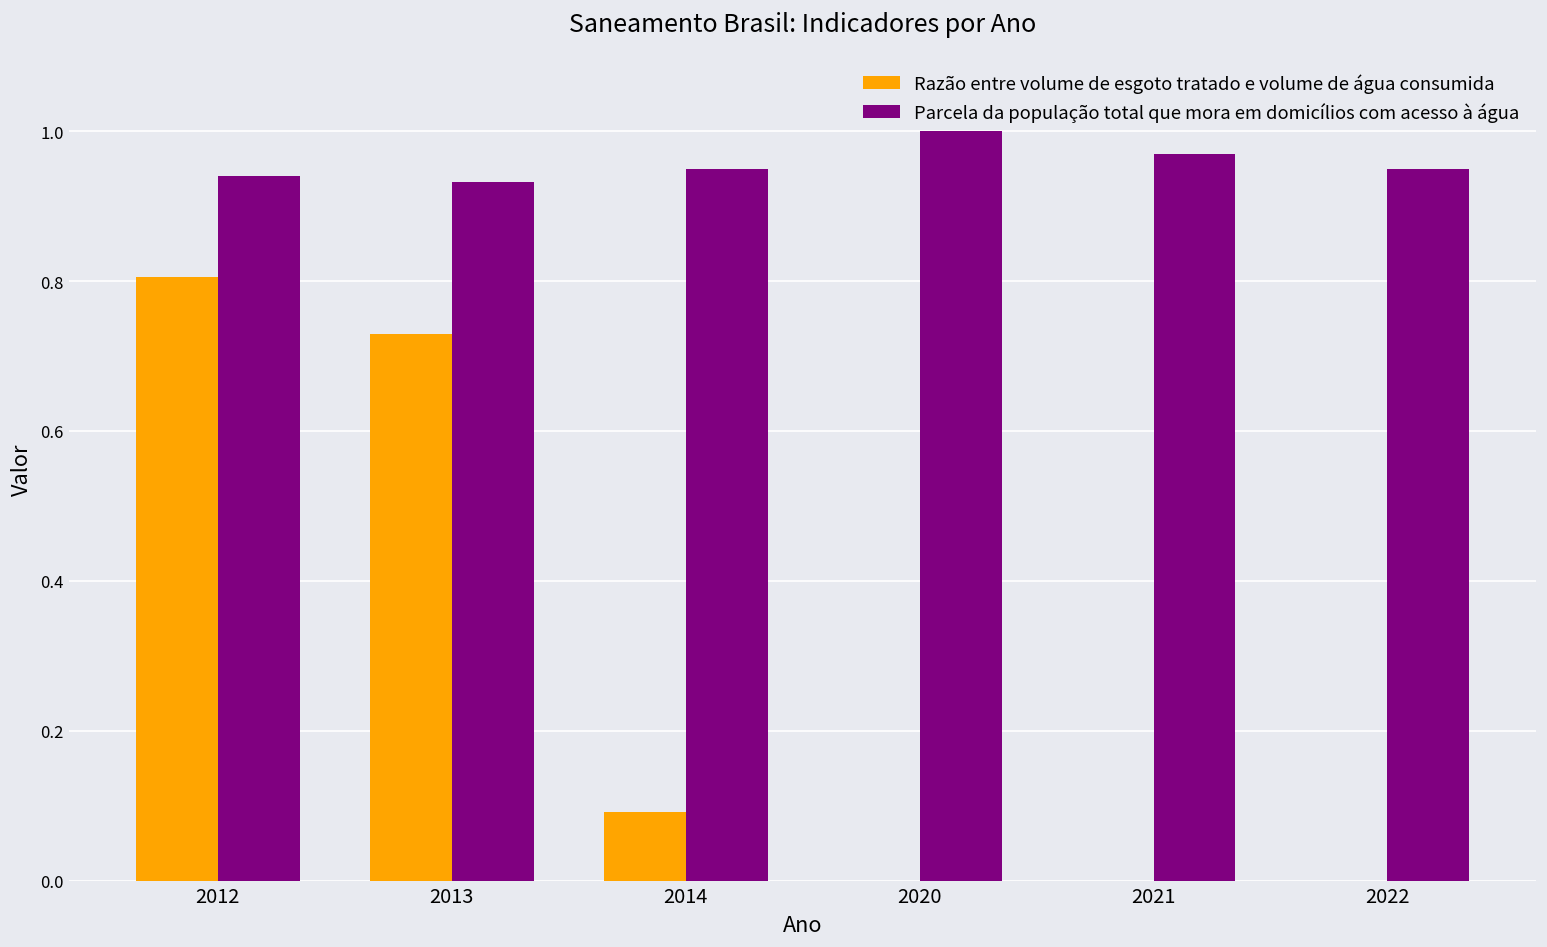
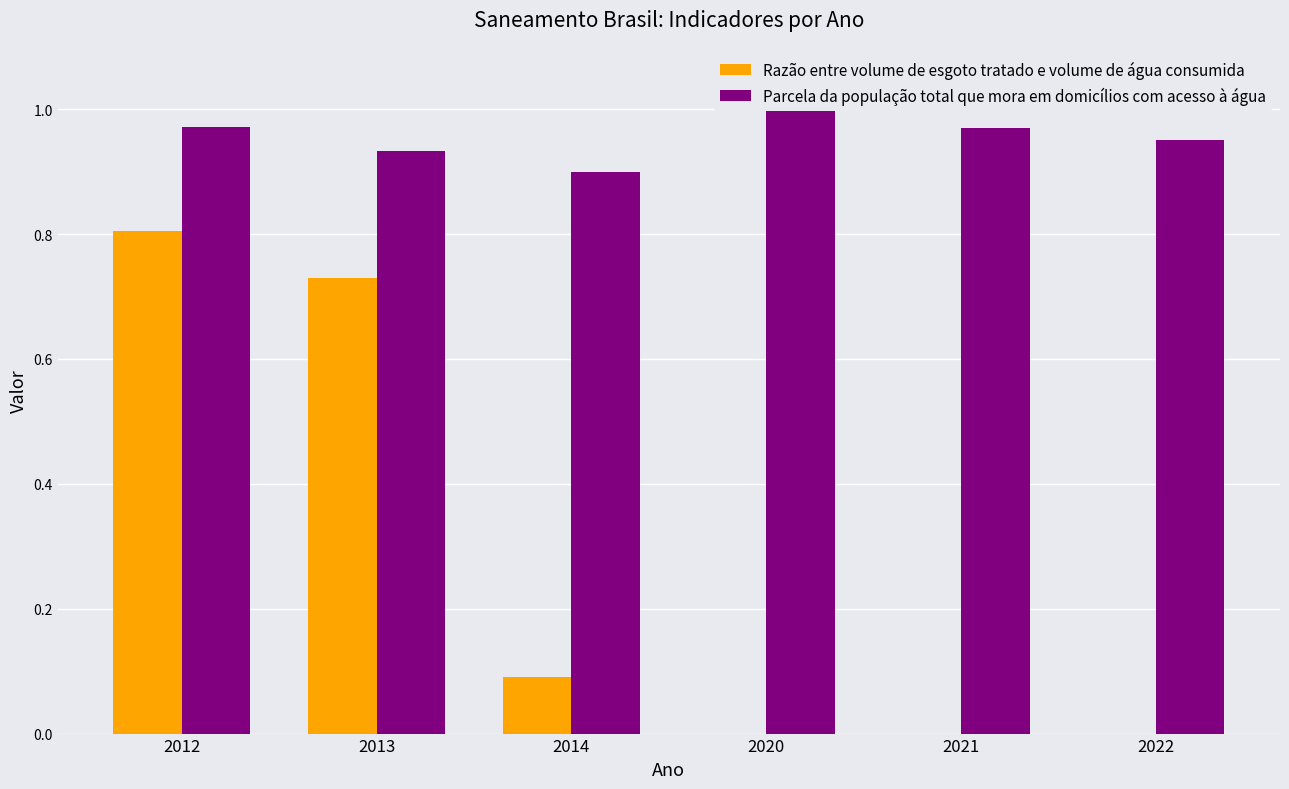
Parcela da população total que mora em domicílios com acesso à água, 2012: 0.94 -> 0.97
Parcela da população total que mora em domicílios com acesso à água, 2014: 0.95 -> 0.90
